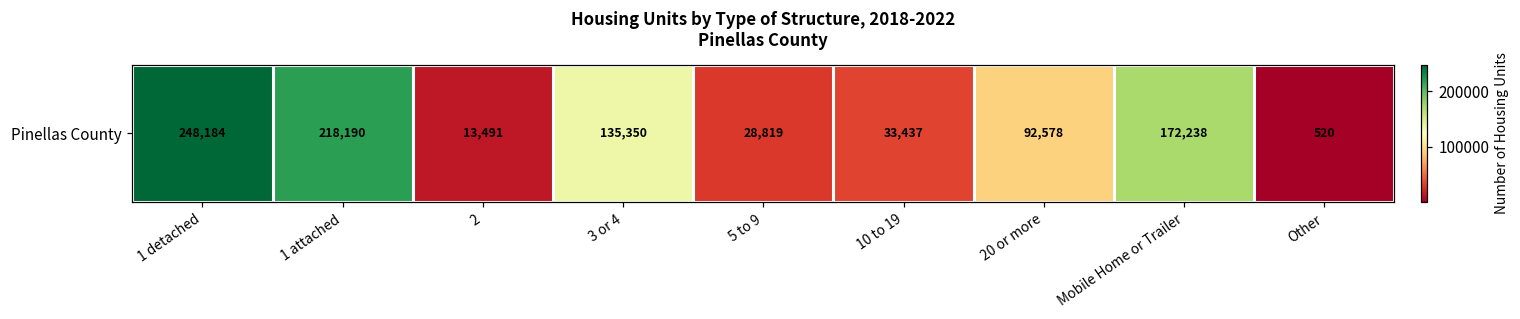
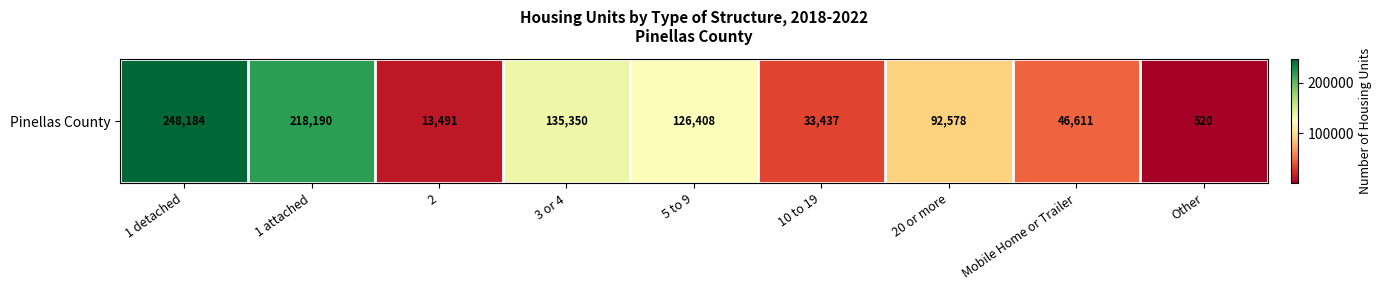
Pinellas County, 5 to 9: 28,819 -> 126,408
Pinellas County, Mobile Home or Trailer: 172,238 -> 46,611
